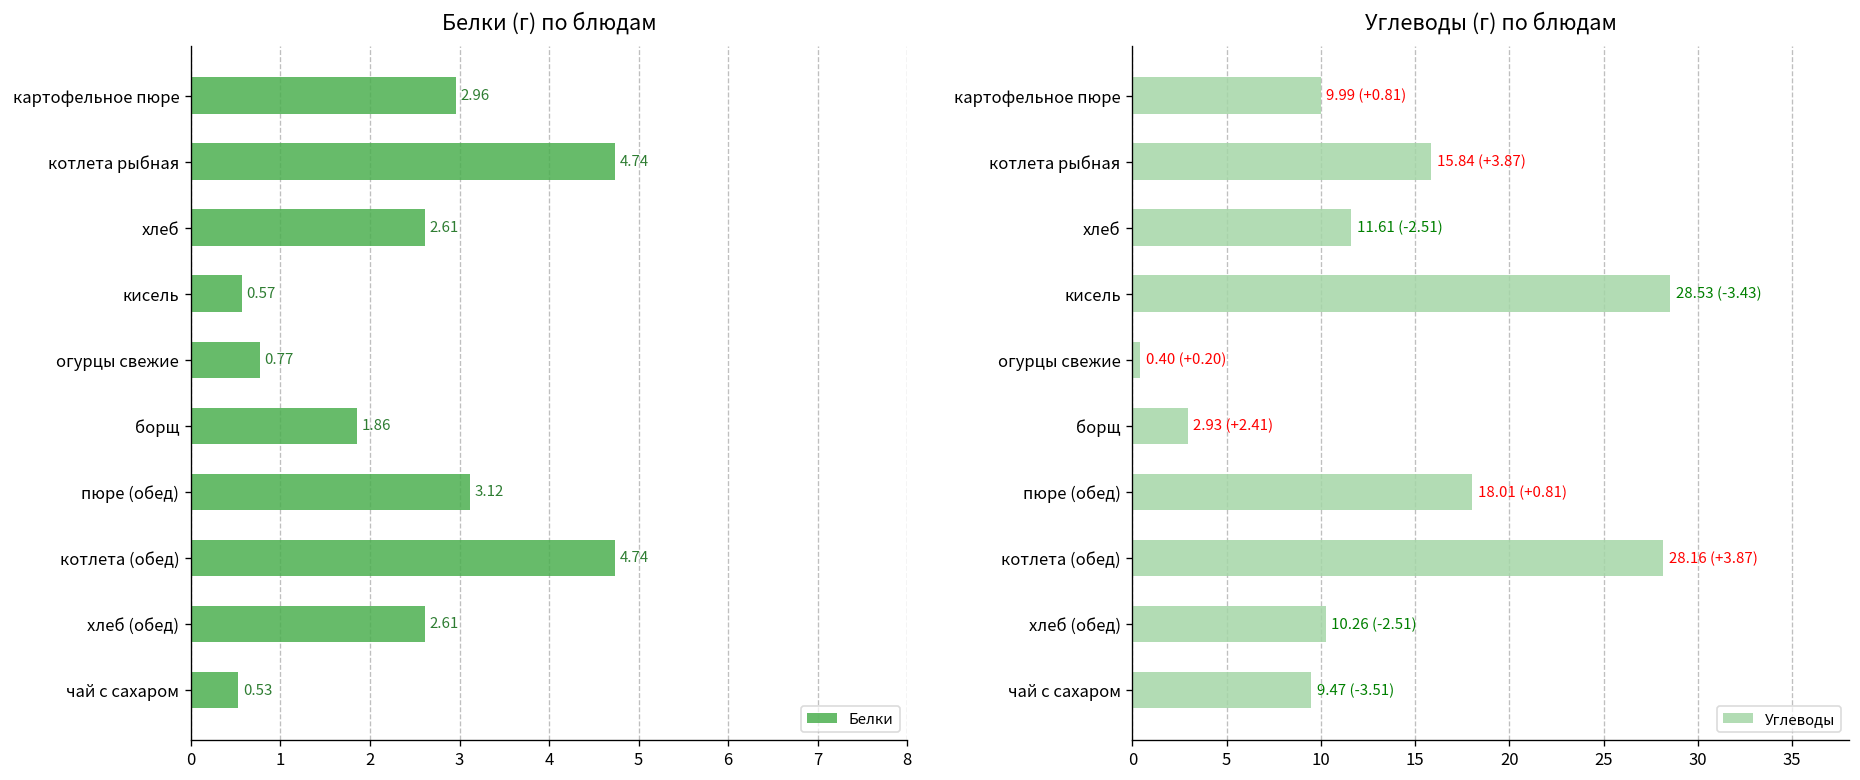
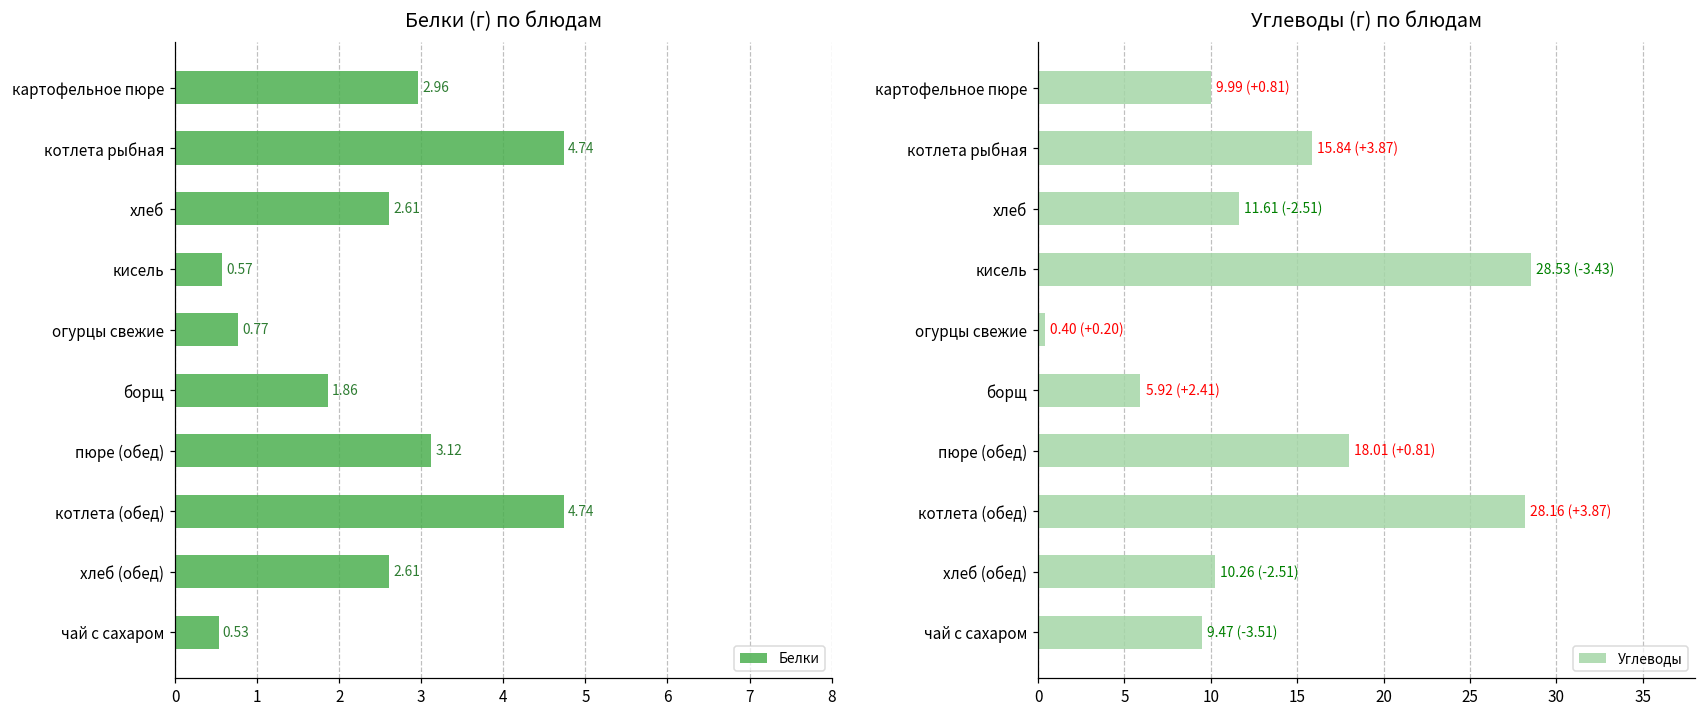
Углеводы (г) по блюдам, борщ: 2.93 -> 5.92
